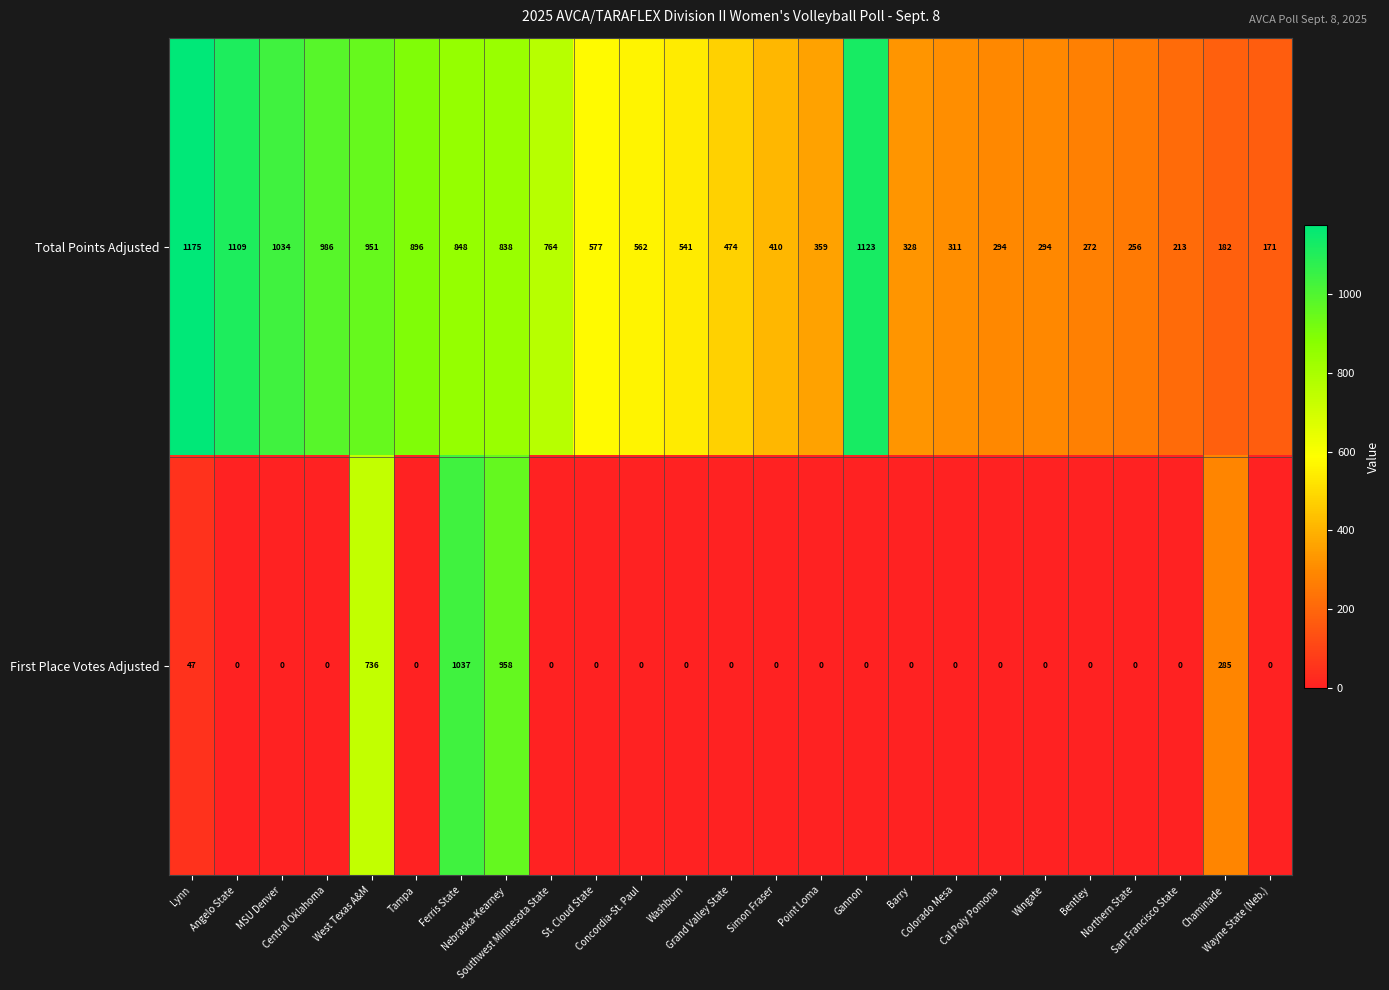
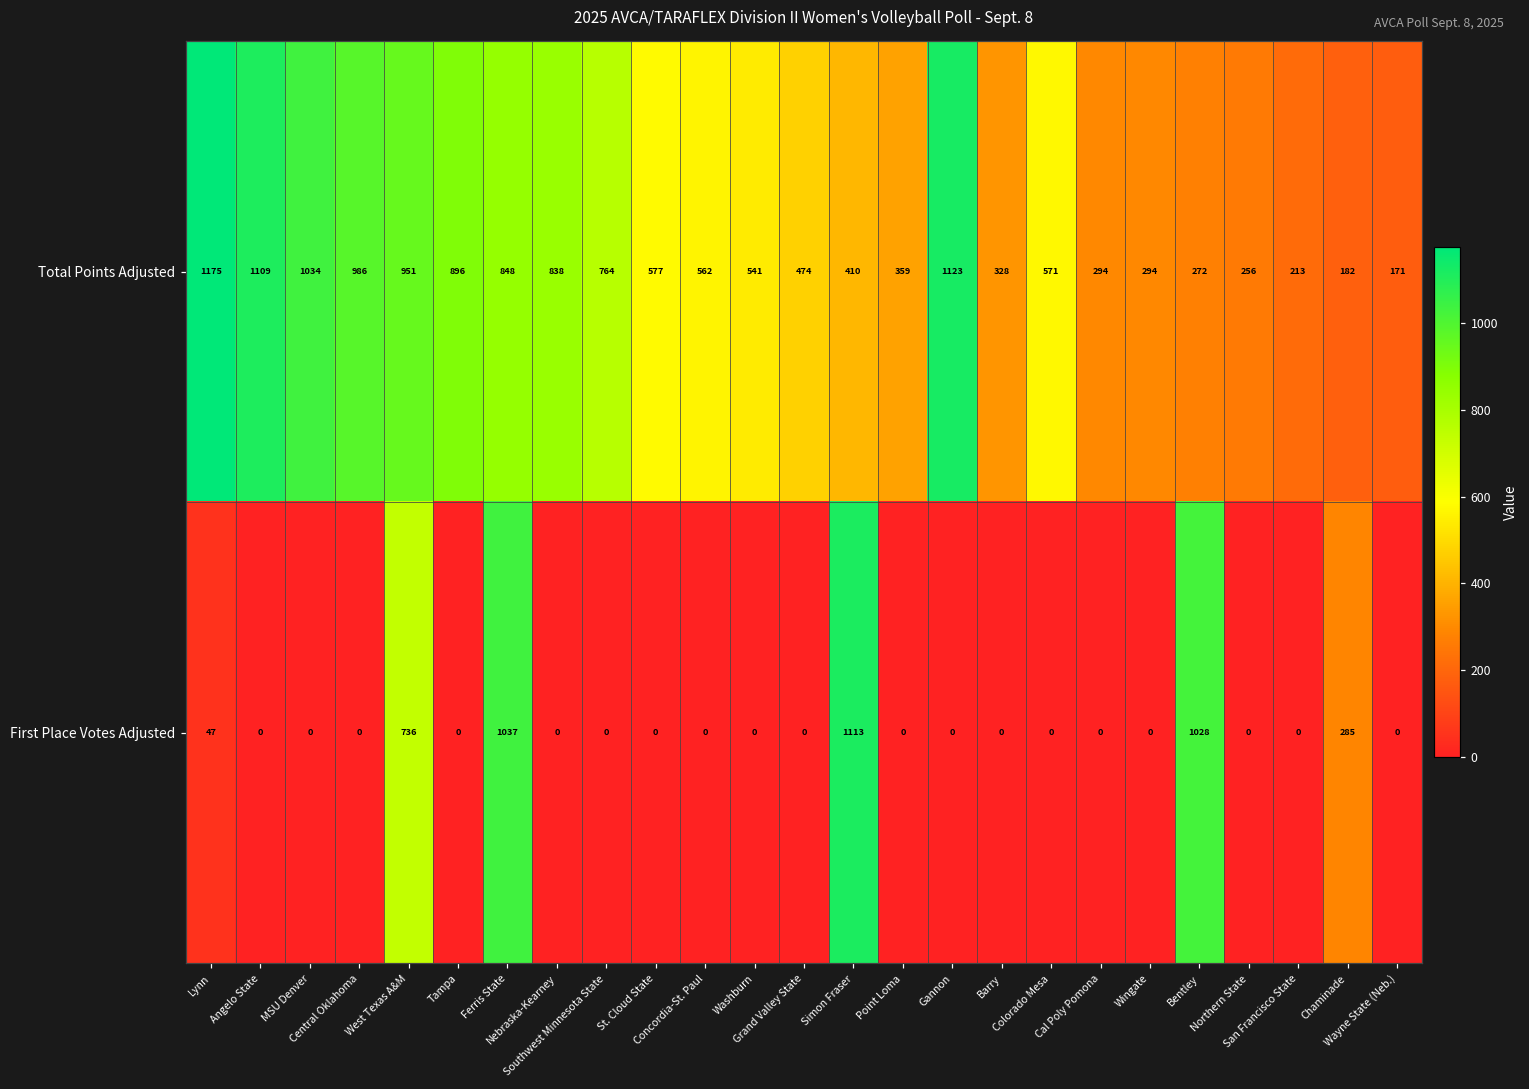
Total Points Adjusted, Colorado Mesa: 311 -> 571
First Place Votes Adjusted, Nebraska-Kearney: 958 -> 0
First Place Votes Adjusted, Simon Fraser: 0 -> 1113
First Place Votes Adjusted, Bentley: 0 -> 1028
